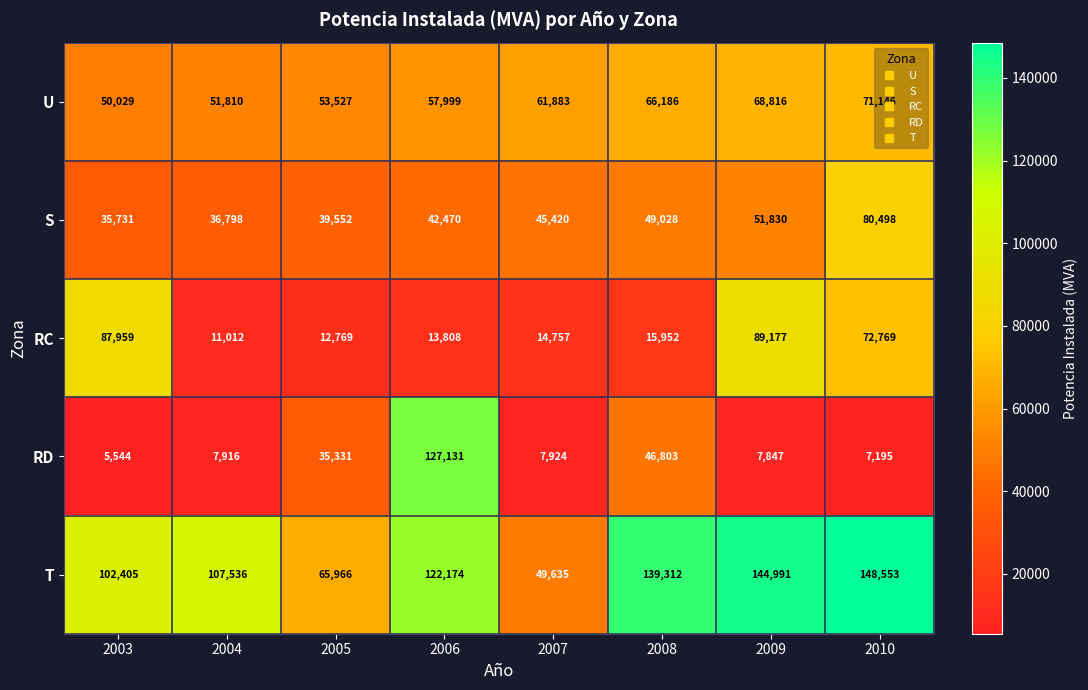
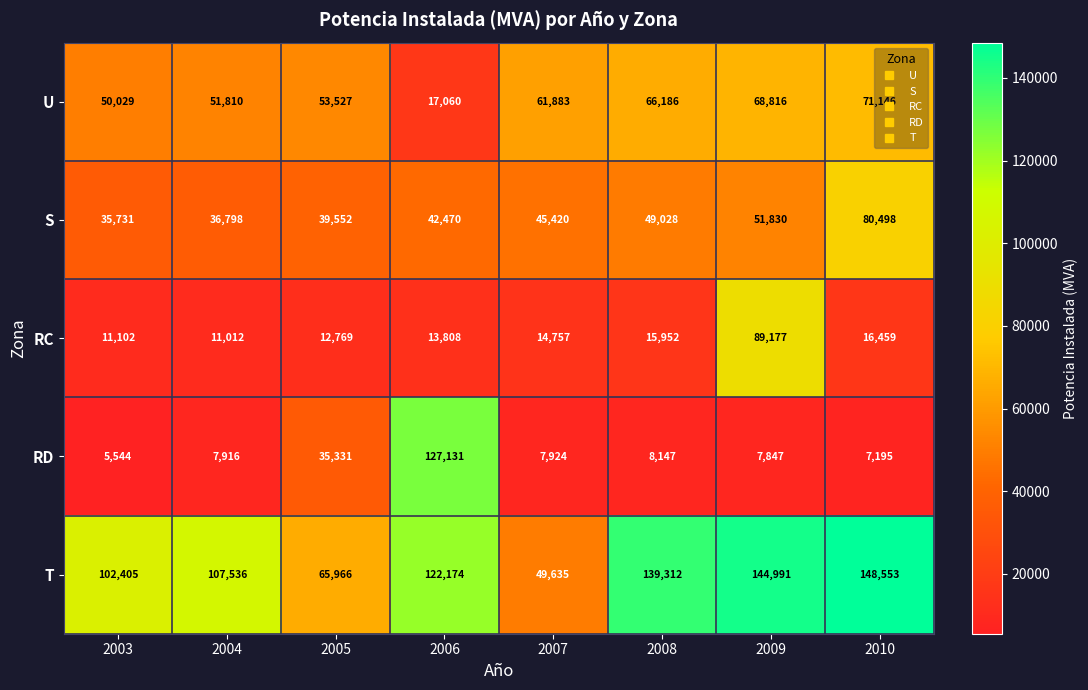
U, 2006: 57,999 -> 17,060
RC, 2003: 87,959 -> 11,102
RC, 2010: 72,769 -> 16,459
RD, 2008: 46,803 -> 8,147
